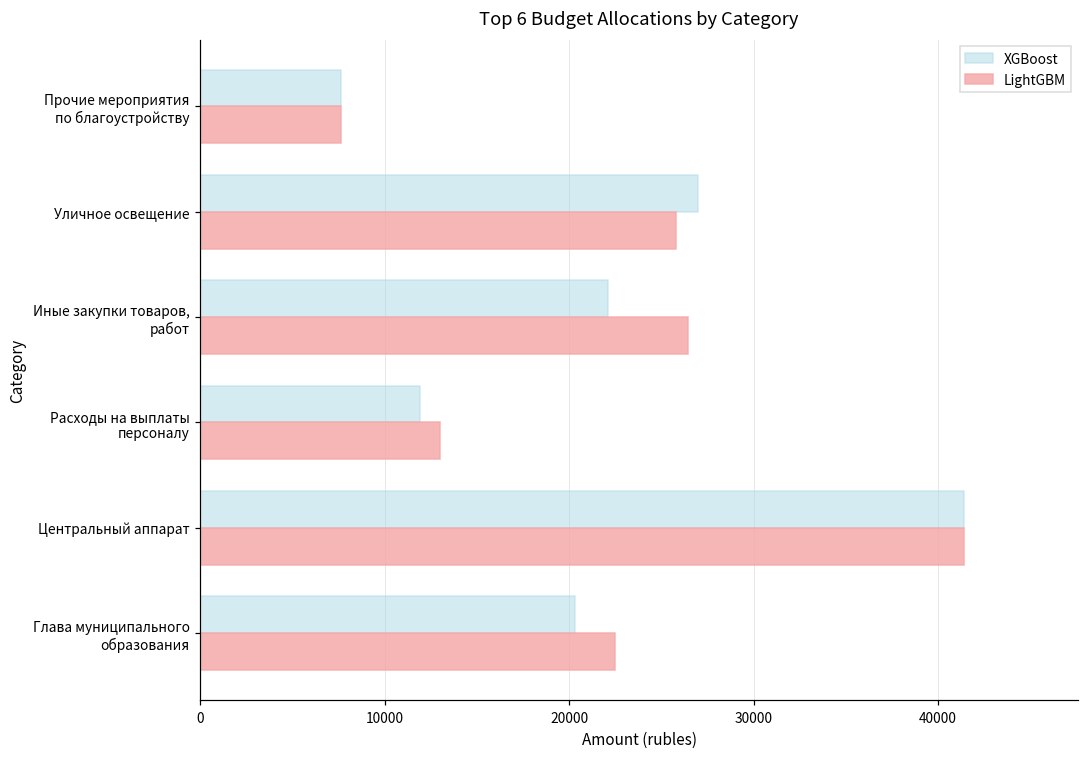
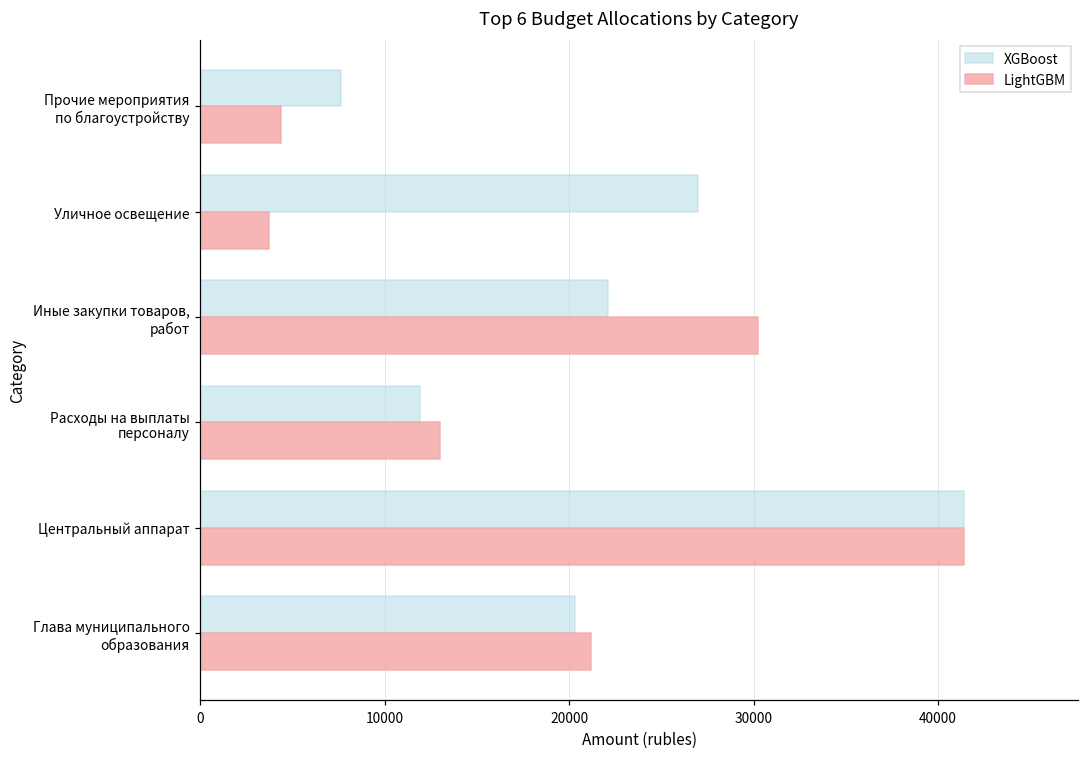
LightGBM, Прочие мероприятия по благоустройству: 7700 -> 4400
LightGBM, Уличное освещение: 25800 -> 3700
LightGBM, Иные закупки товаров, работ: 26400 -> 30300
LightGBM, Глава муниципального образования: 22500 -> 21200
